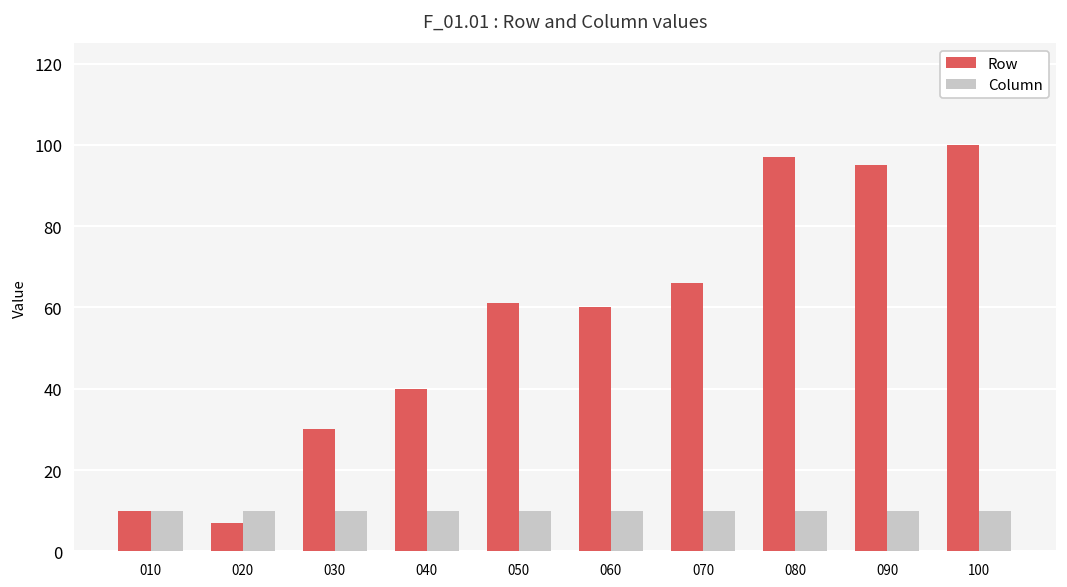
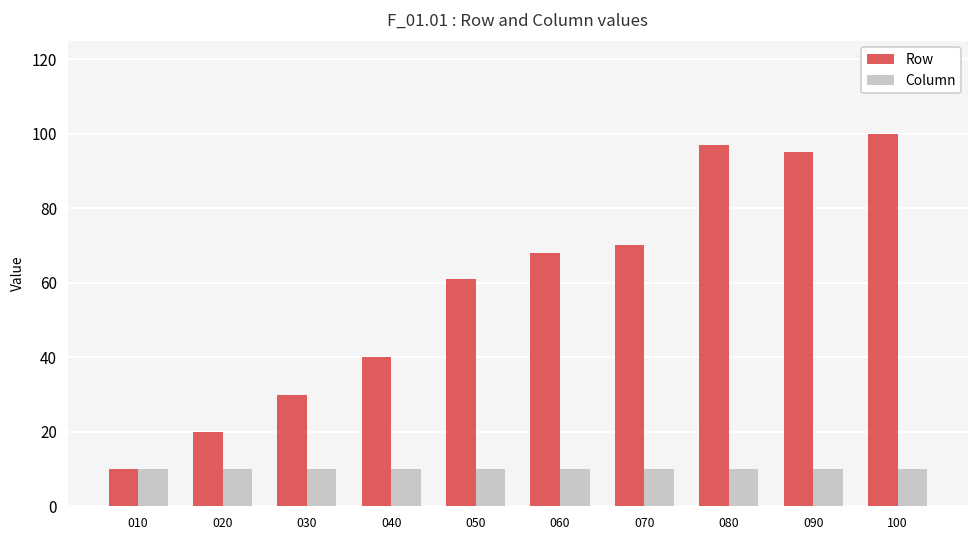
Row, 020: 7 -> 20
Row, 060: 60 -> 68
Row, 070: 66 -> 70
